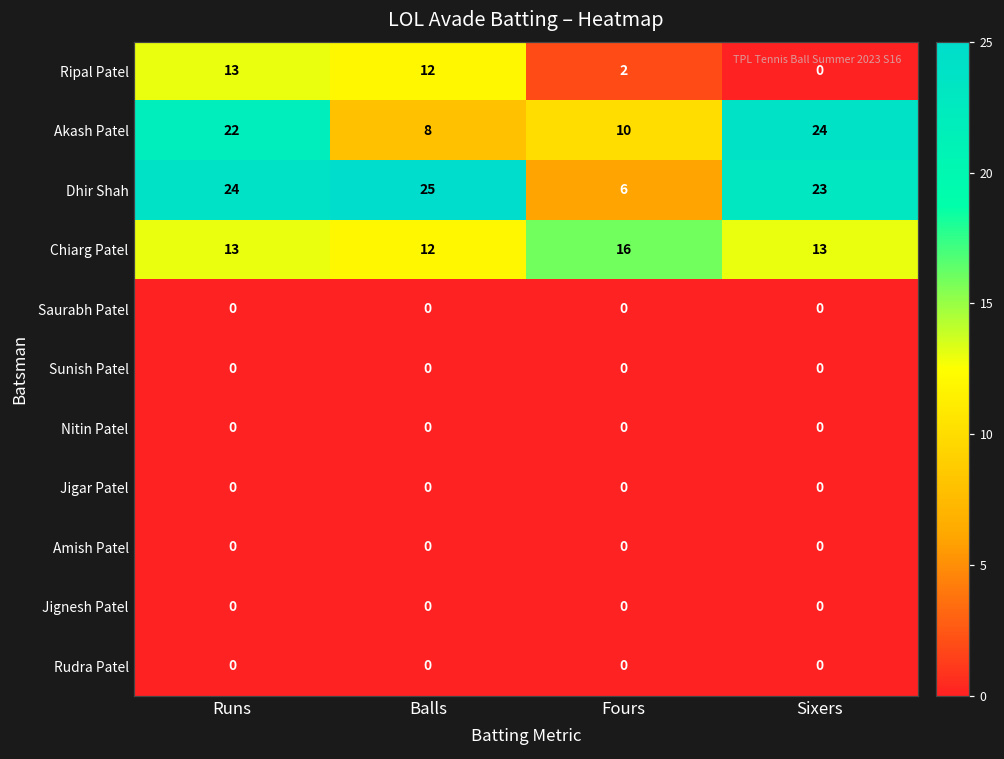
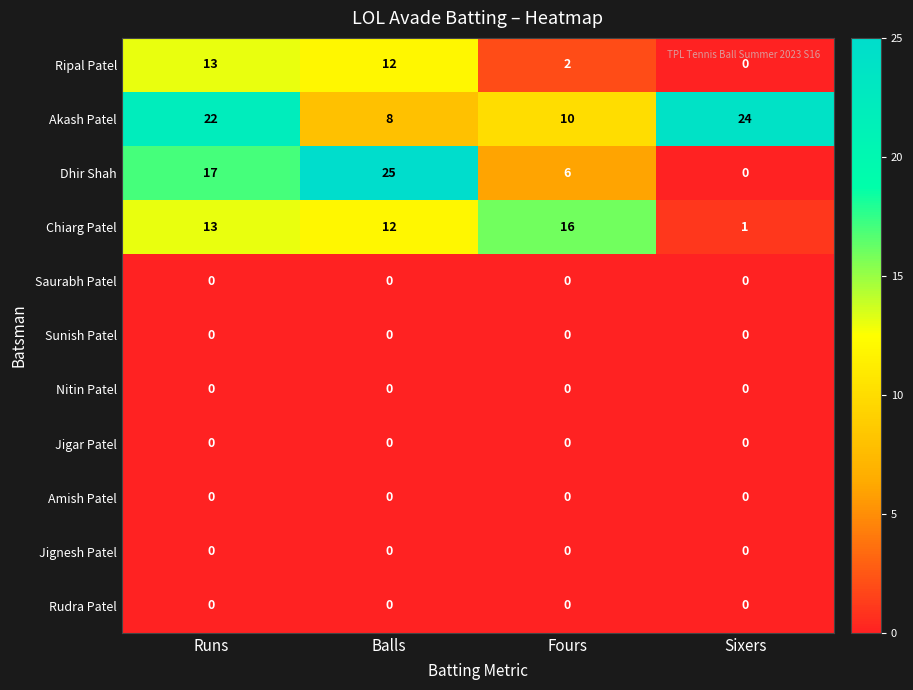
Dhir Shah, Runs: 24 -> 17
Dhir Shah, Sixers: 23 -> 0
Chiarg Patel, Sixers: 13 -> 1
